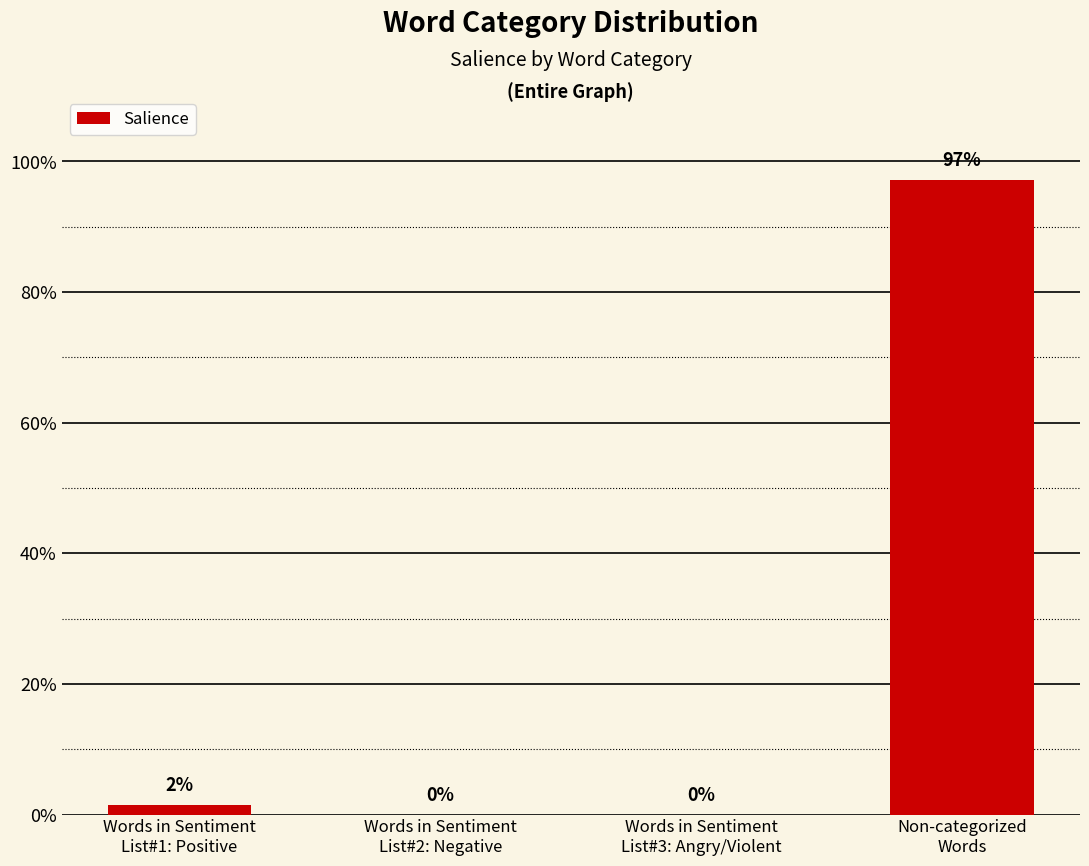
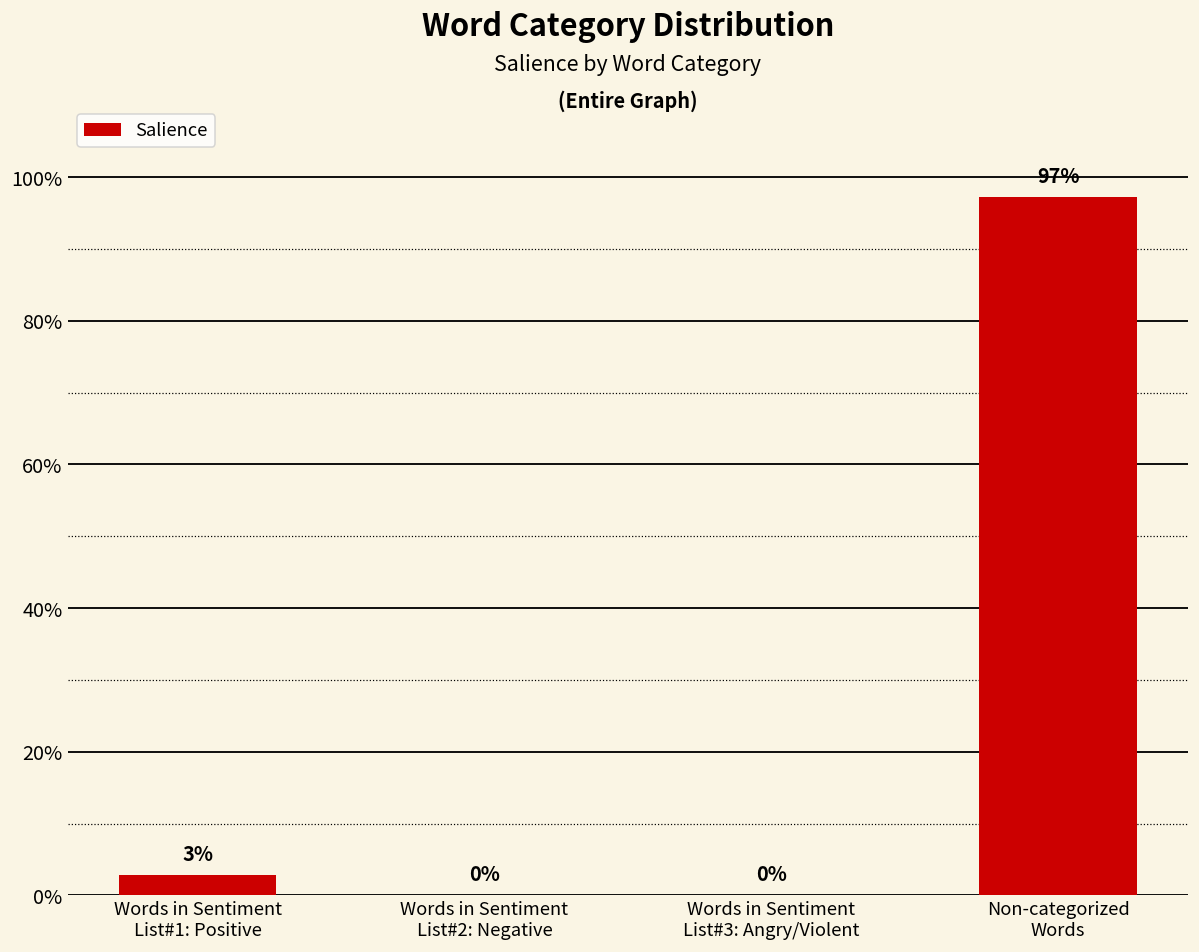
Words in Sentiment List#1: Positive: 2% -> 3%
